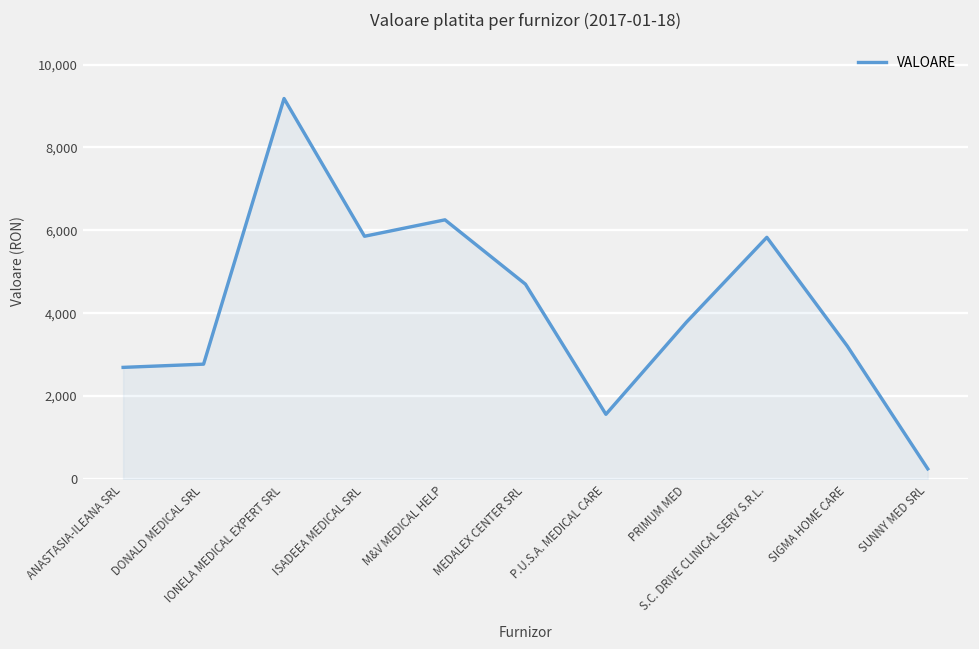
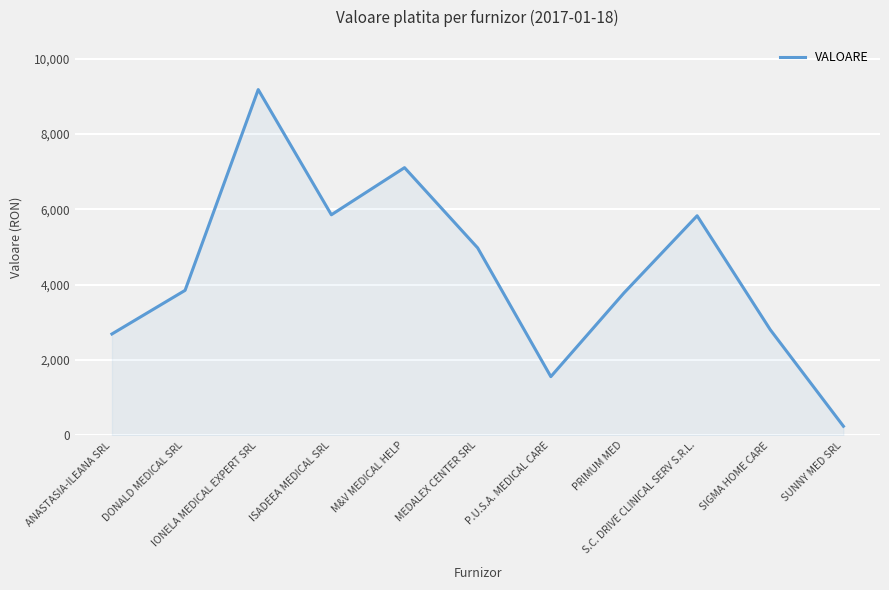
DONALD MEDICAL SRL: 2,800 -> 3,900
M&V MEDICAL HELP: 6,300 -> 7,100
MEDALEX CENTER SRL: 4,700 -> 5,000
SIGMA HOME CARE: 3,200 -> 2,800
